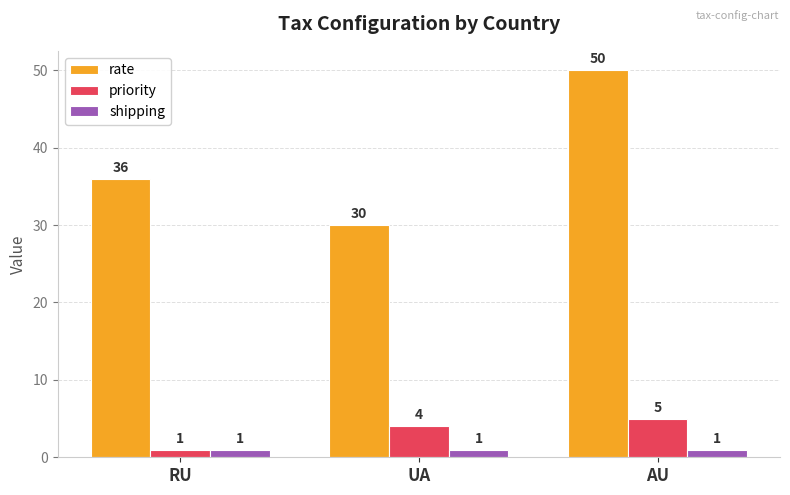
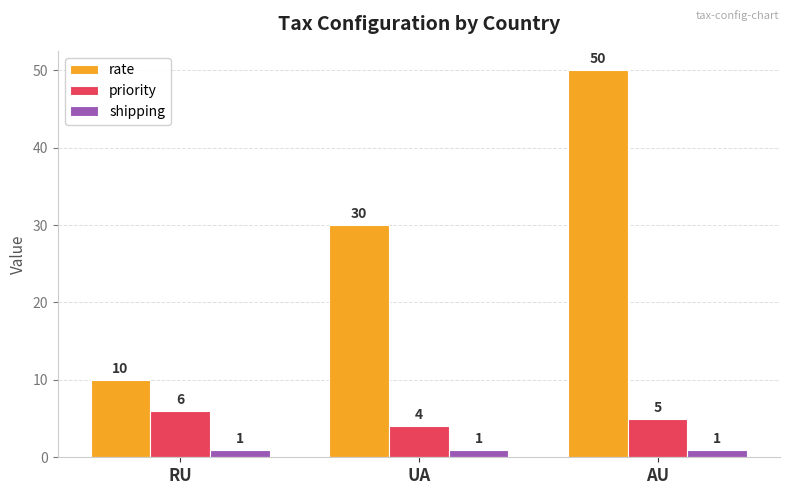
rate, RU: 36 -> 10
priority, RU: 1 -> 6
